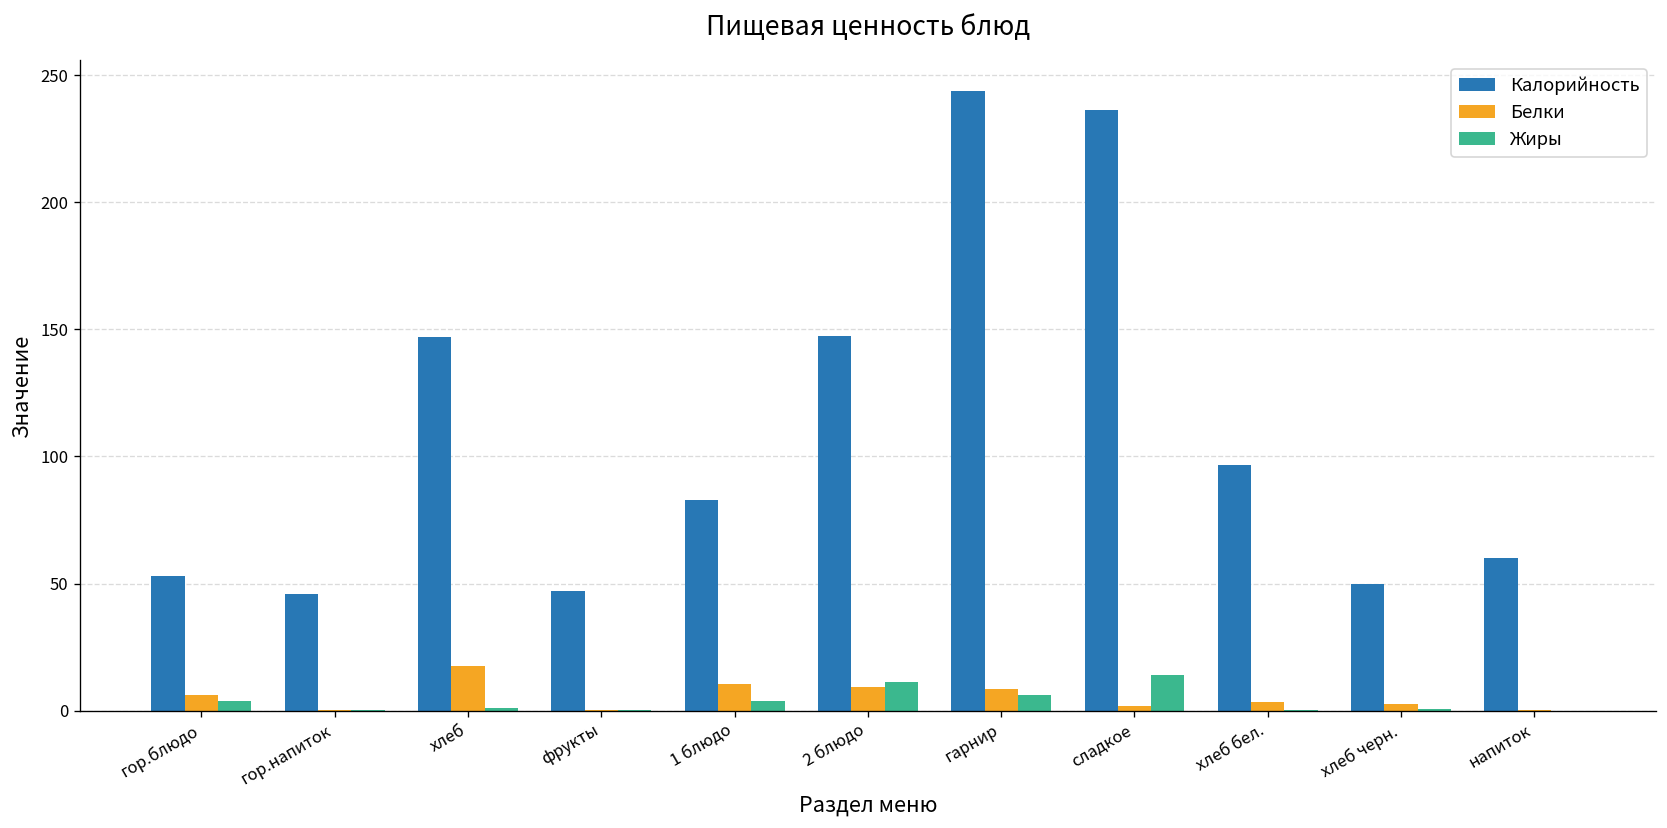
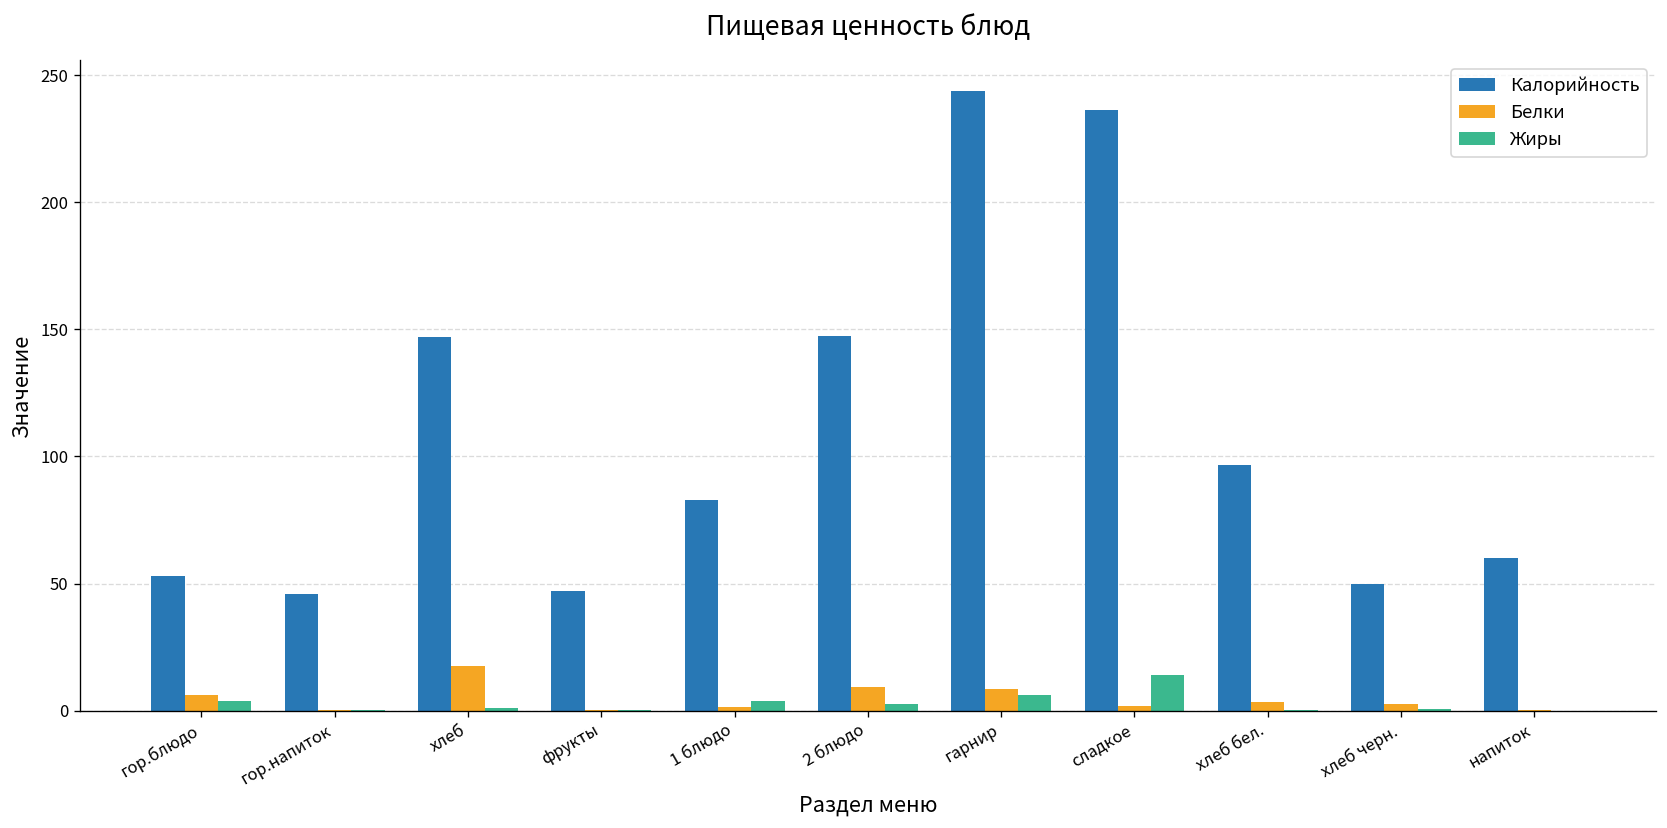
Белки, 1 блюдо: 10 -> 1
Жиры, 2 блюдо: 11 -> 3
